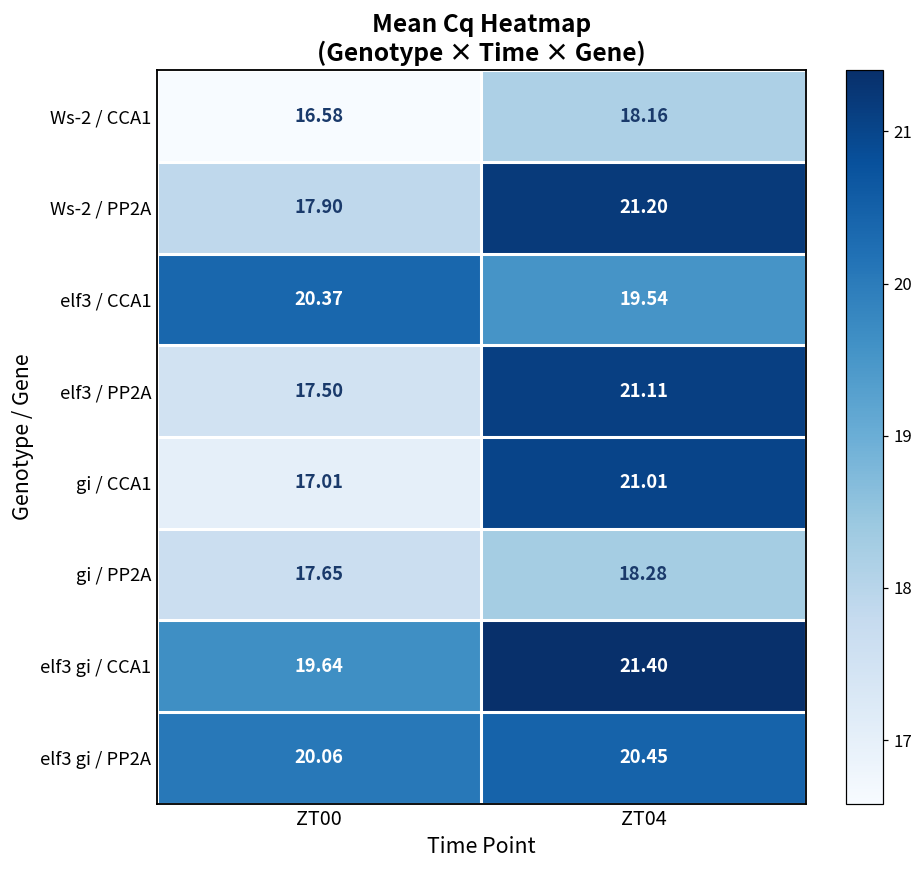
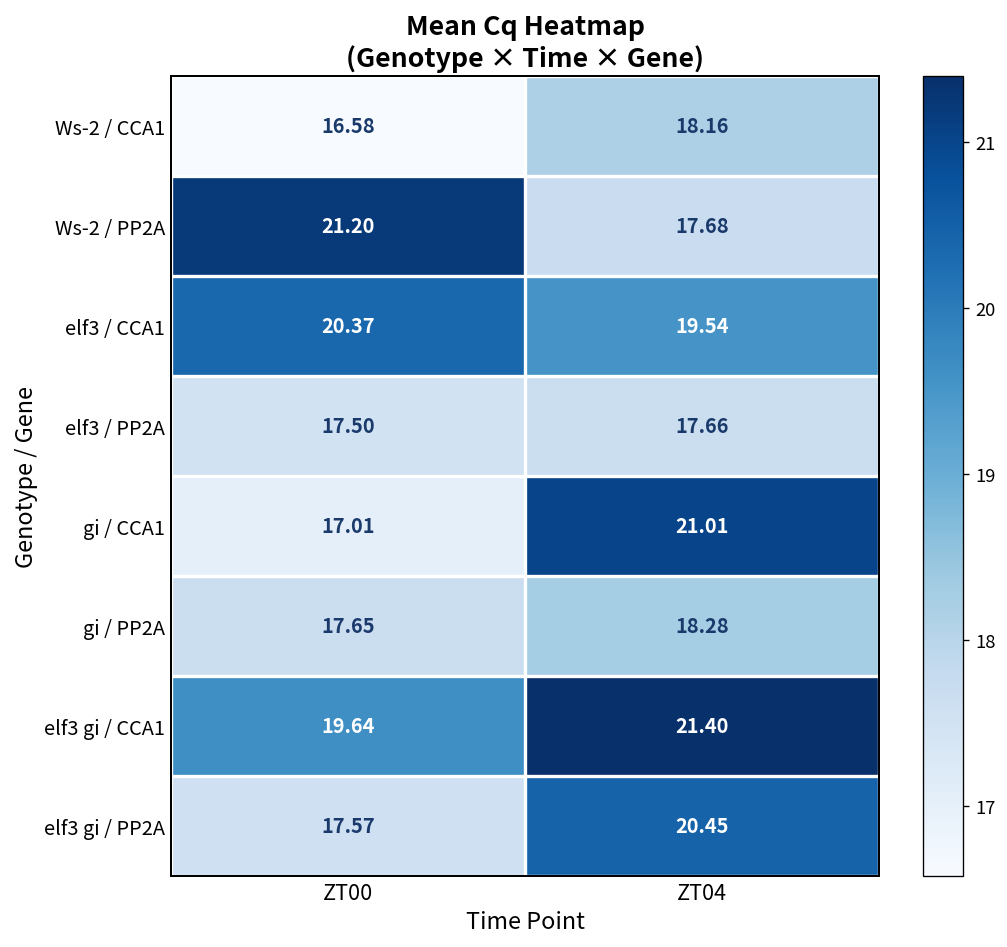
Ws-2 / PP2A, ZT00: 17.90 -> 21.20
Ws-2 / PP2A, ZT04: 21.20 -> 17.68
elf3 / PP2A, ZT04: 21.11 -> 17.66
elf3 gi / PP2A, ZT00: 20.06 -> 17.57
